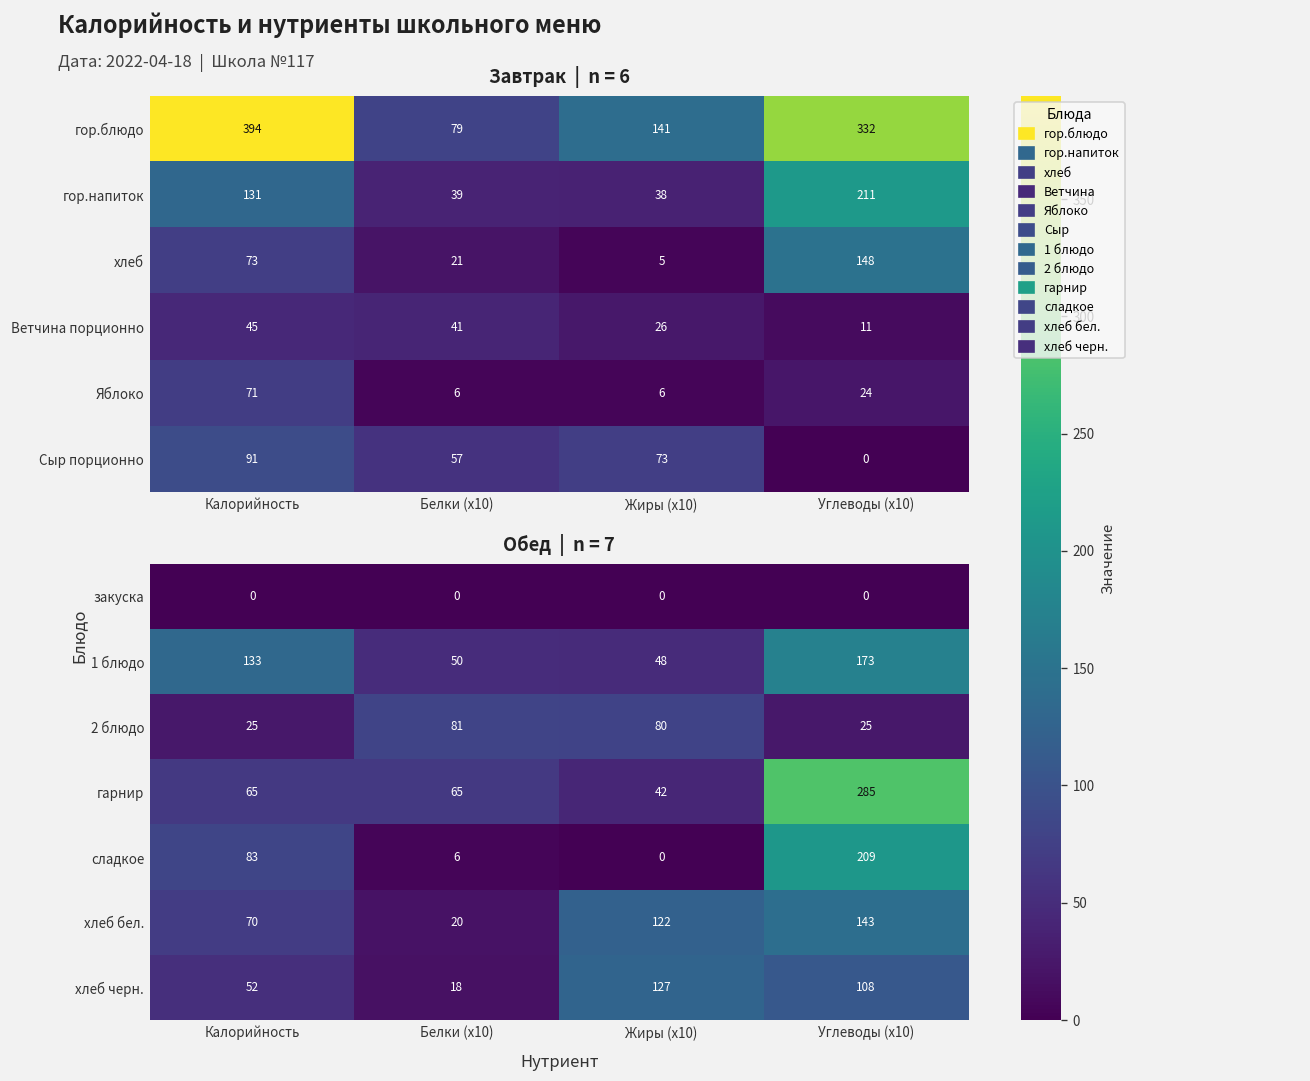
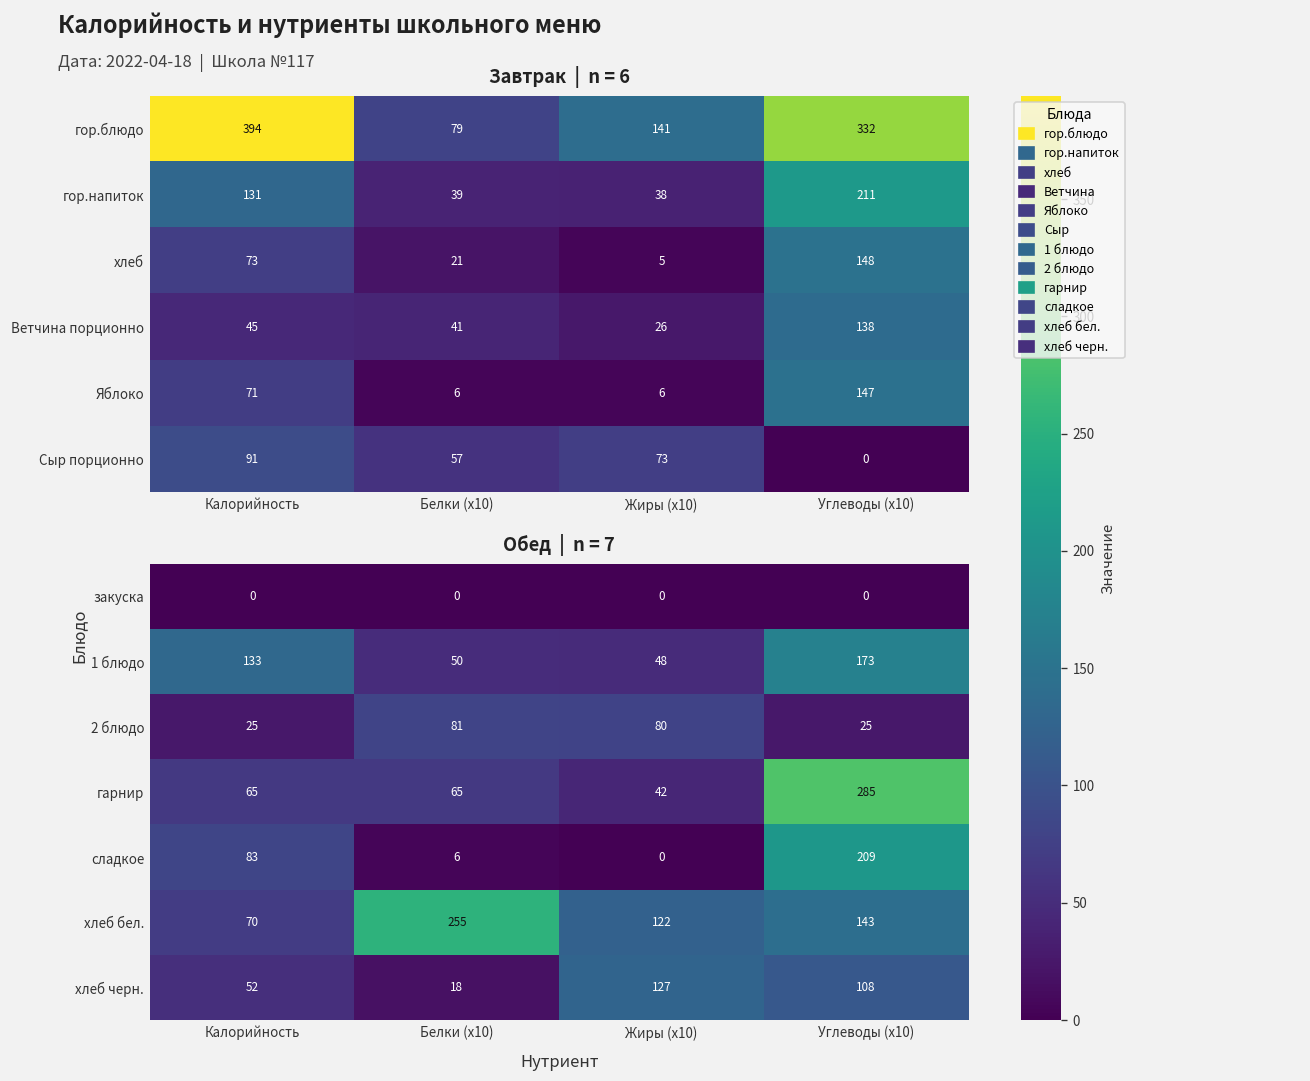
Завтрак | n = 6, Ветчина порционно, Углеводы (x10): 11 -> 138
Завтрак | n = 6, Яблоко, Углеводы (x10): 24 -> 147
Обед | n = 7, хлеб бел., Белки (x10): 20 -> 255
